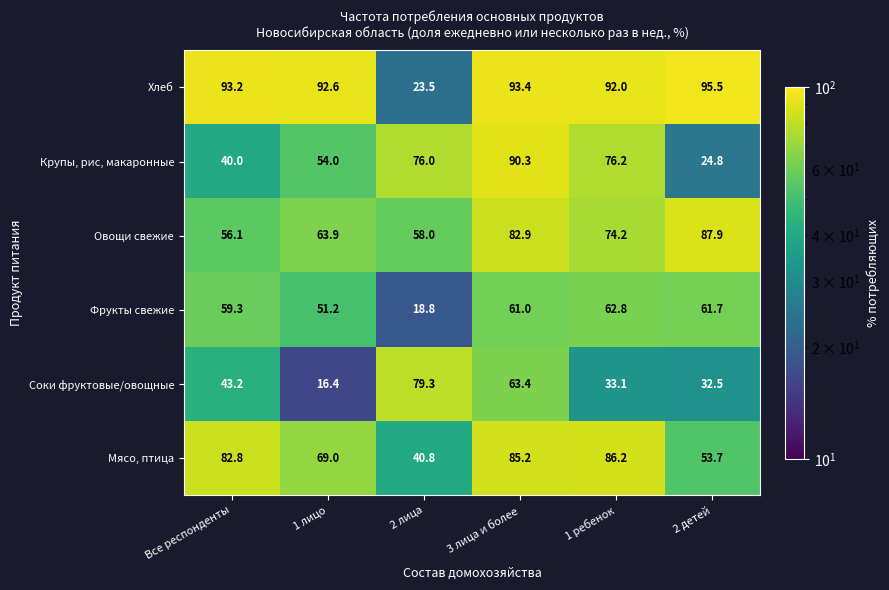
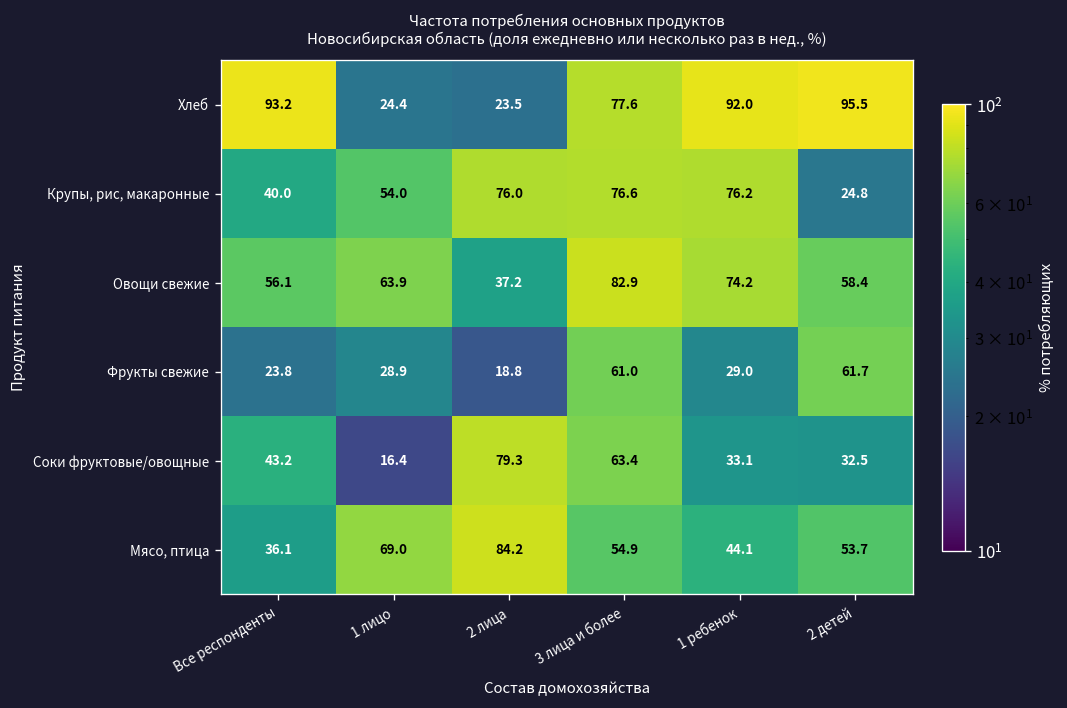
Хлеб, 1 лицо: 92.6 -> 24.4
Хлеб, 3 лица и более: 93.4 -> 77.6
Крупы, рис, макаронные, 3 лица и более: 90.3 -> 76.6
Овощи свежие, 2 лица: 58.0 -> 37.2
Овощи свежие, 2 детей: 87.9 -> 58.4
Фрукты свежие, Все респонденты: 59.3 -> 23.8
Фрукты свежие, 1 лицо: 51.2 -> 28.9
Фрукты свежие, 1 ребенок: 62.8 -> 29.0
Мясо, птица, Все респонденты: 82.8 -> 36.1
Мясо, птица, 2 лица: 40.8 -> 84.2
Мясо, птица, 3 лица и более: 85.2 -> 54.9
Мясо, птица, 1 ребенок: 86.2 -> 44.1
